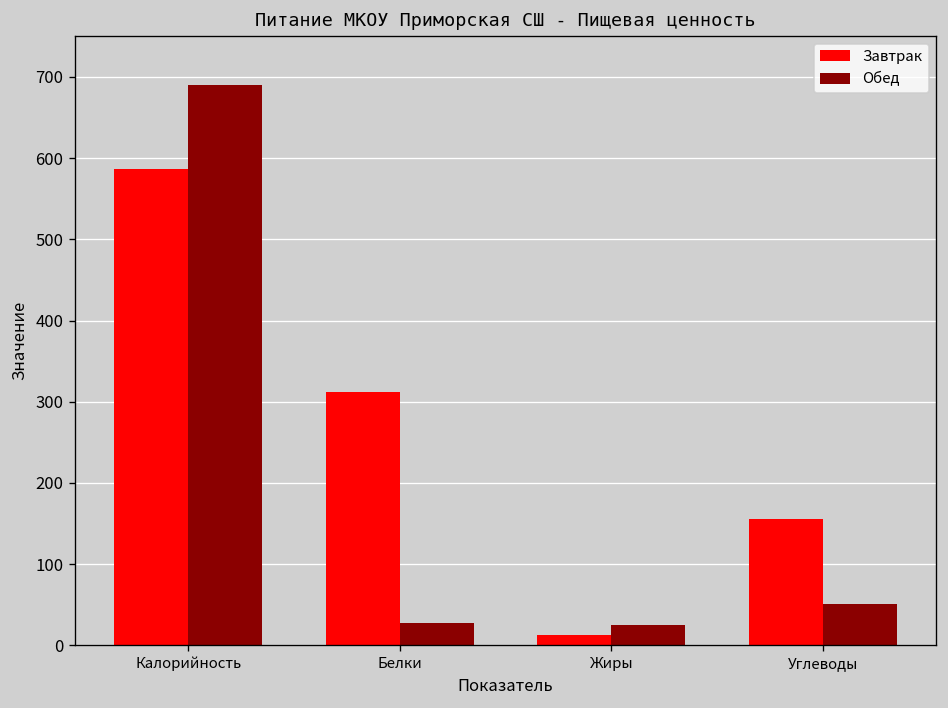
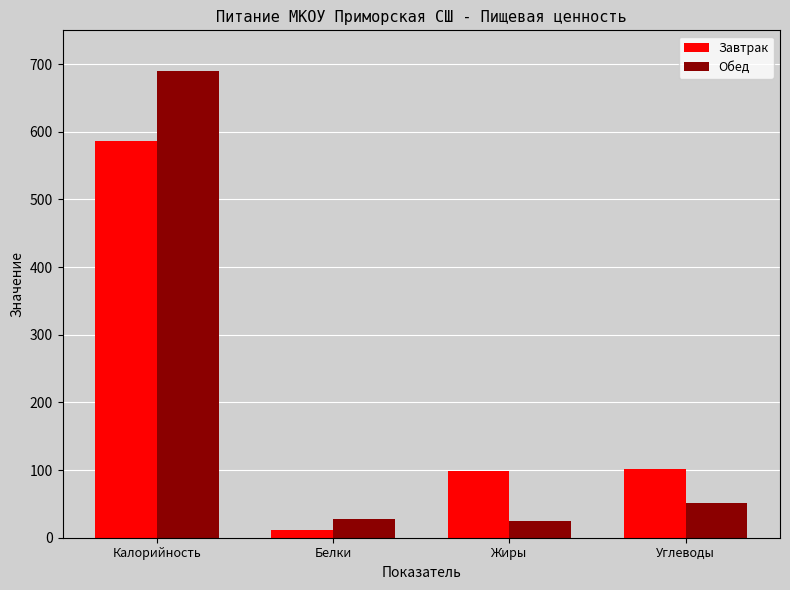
Завтрак, Белки: 310 -> 10
Завтрак, Жиры: 10 -> 100
Завтрак, Углеводы: 160 -> 100
